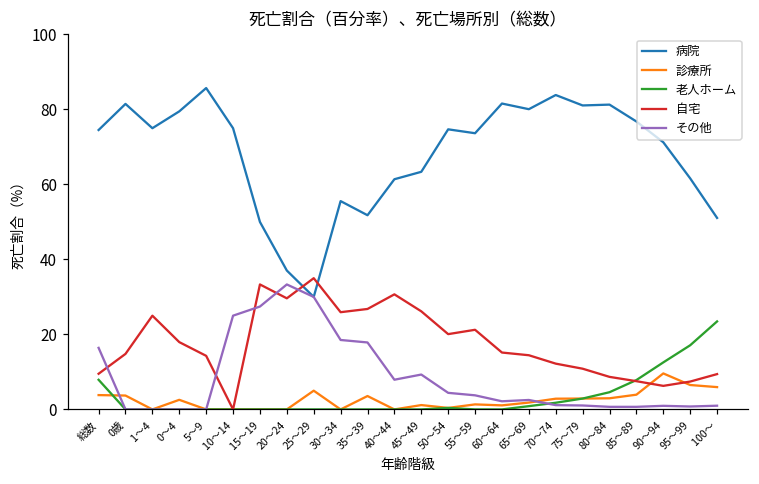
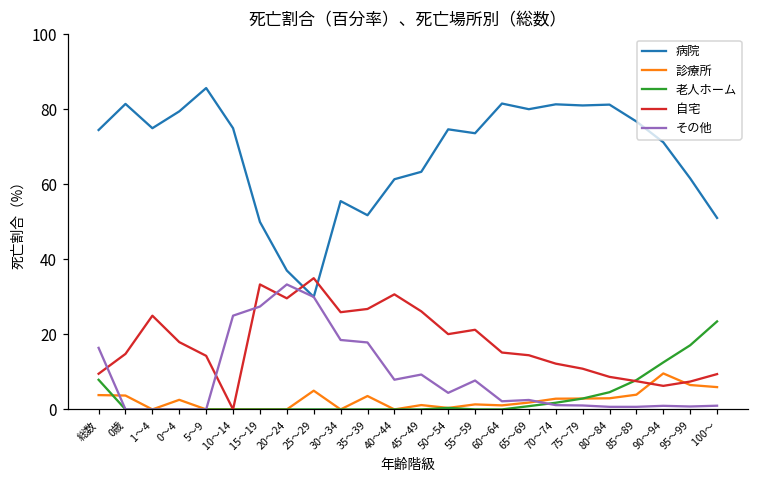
その他, 55～59: 4 -> 8
病院, 70～74: 84 -> 81
